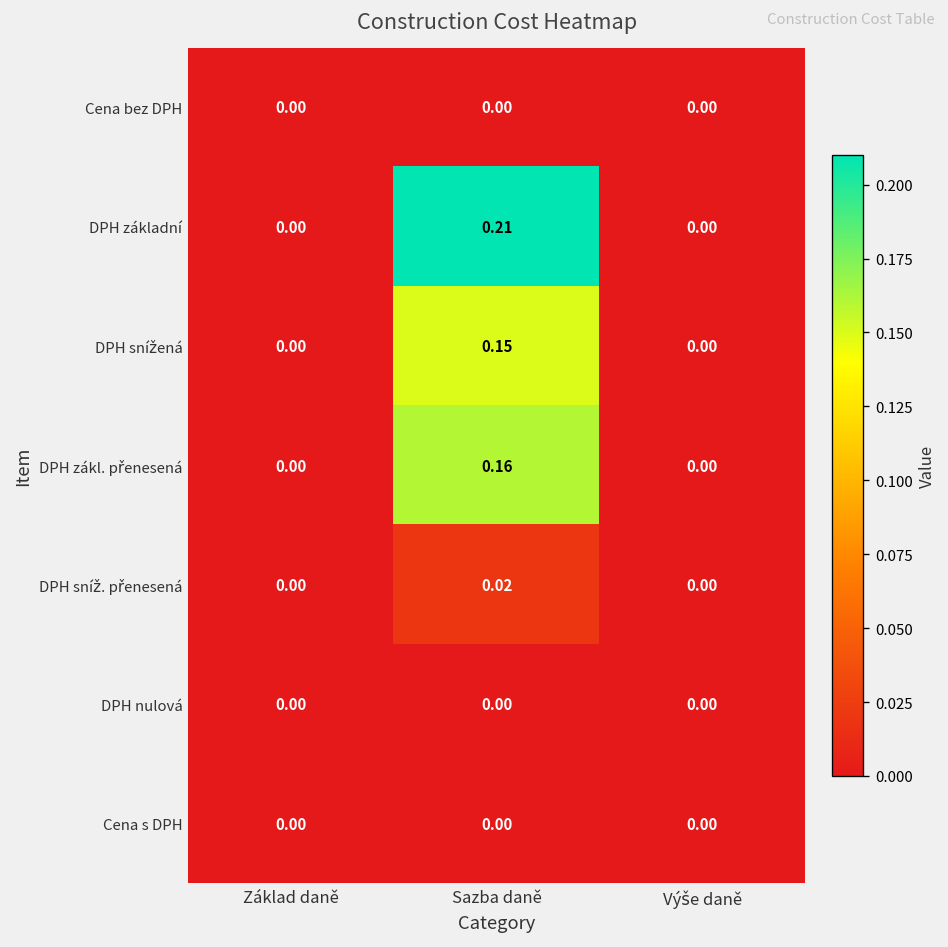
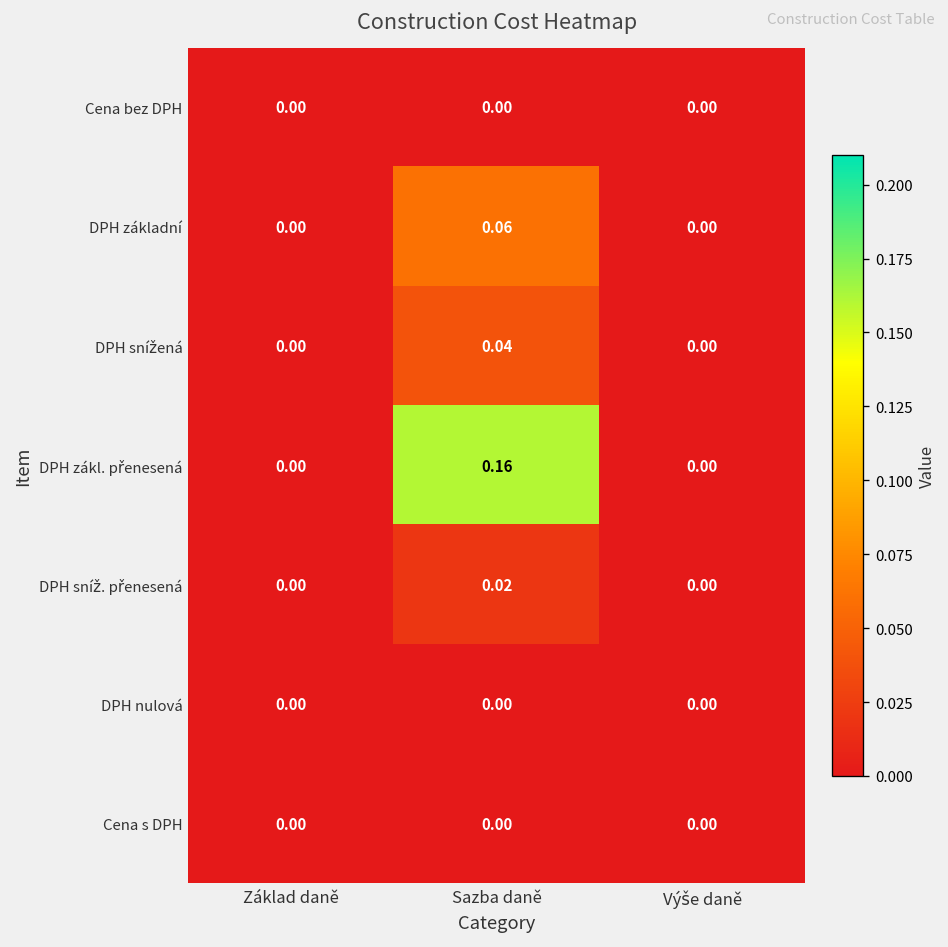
DPH základní, Sazba daně: 0.21 -> 0.06
DPH snížená, Sazba daně: 0.15 -> 0.04
